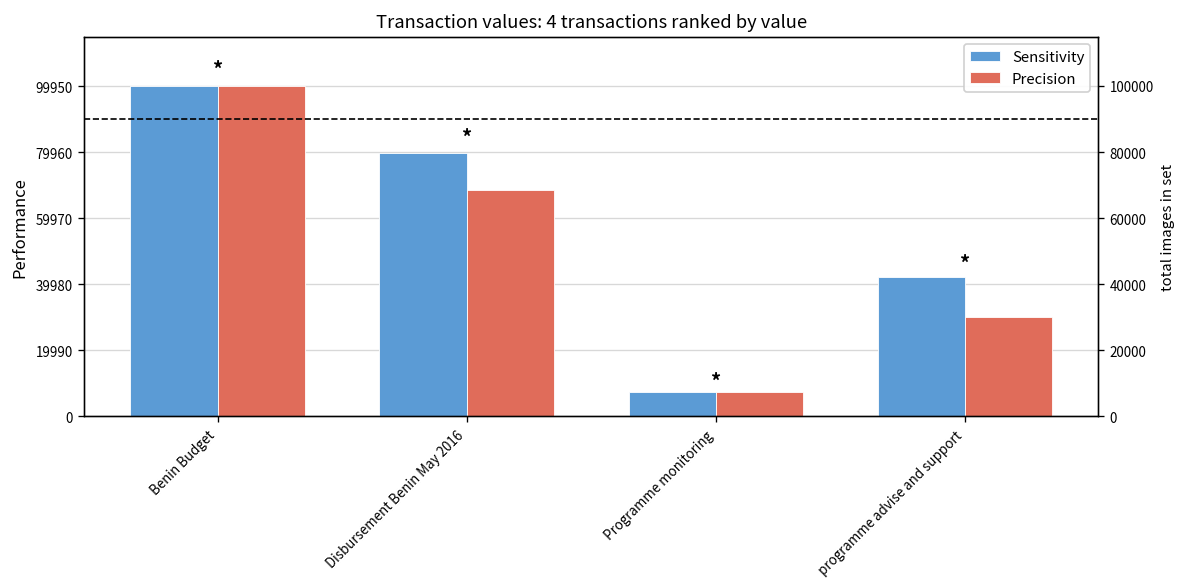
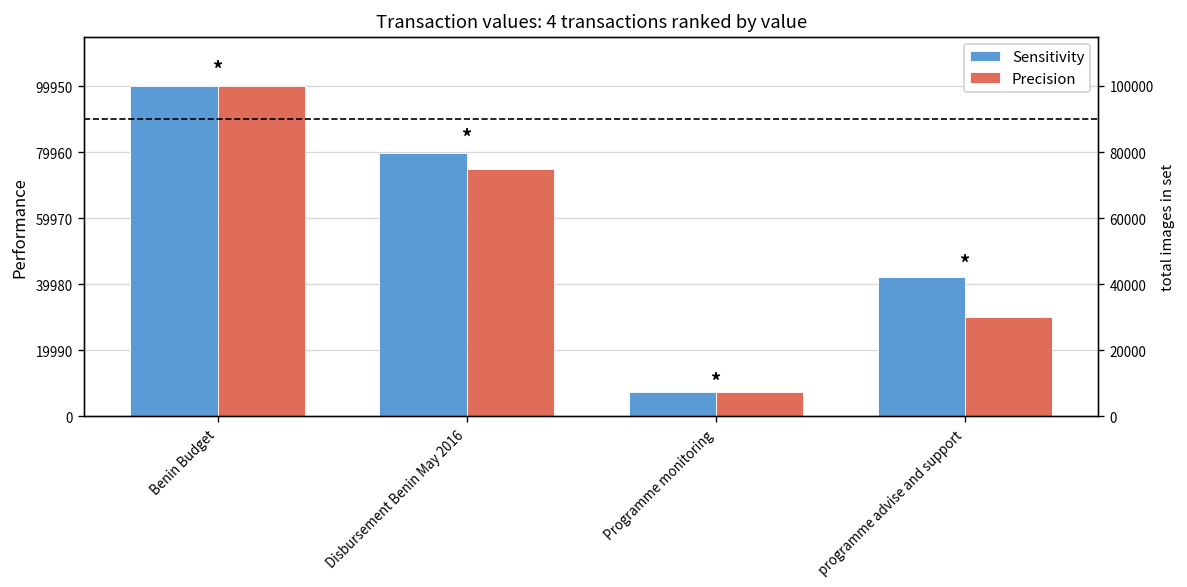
Precision, Disbursement Benin May 2016: 69000 -> 75000
